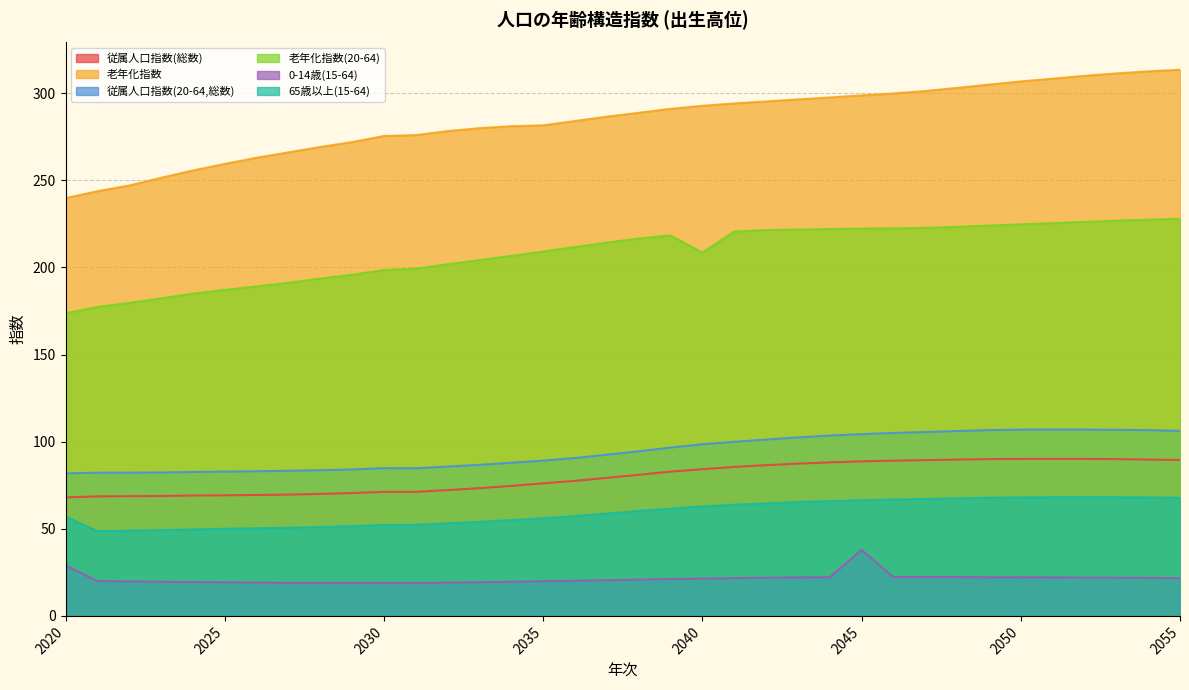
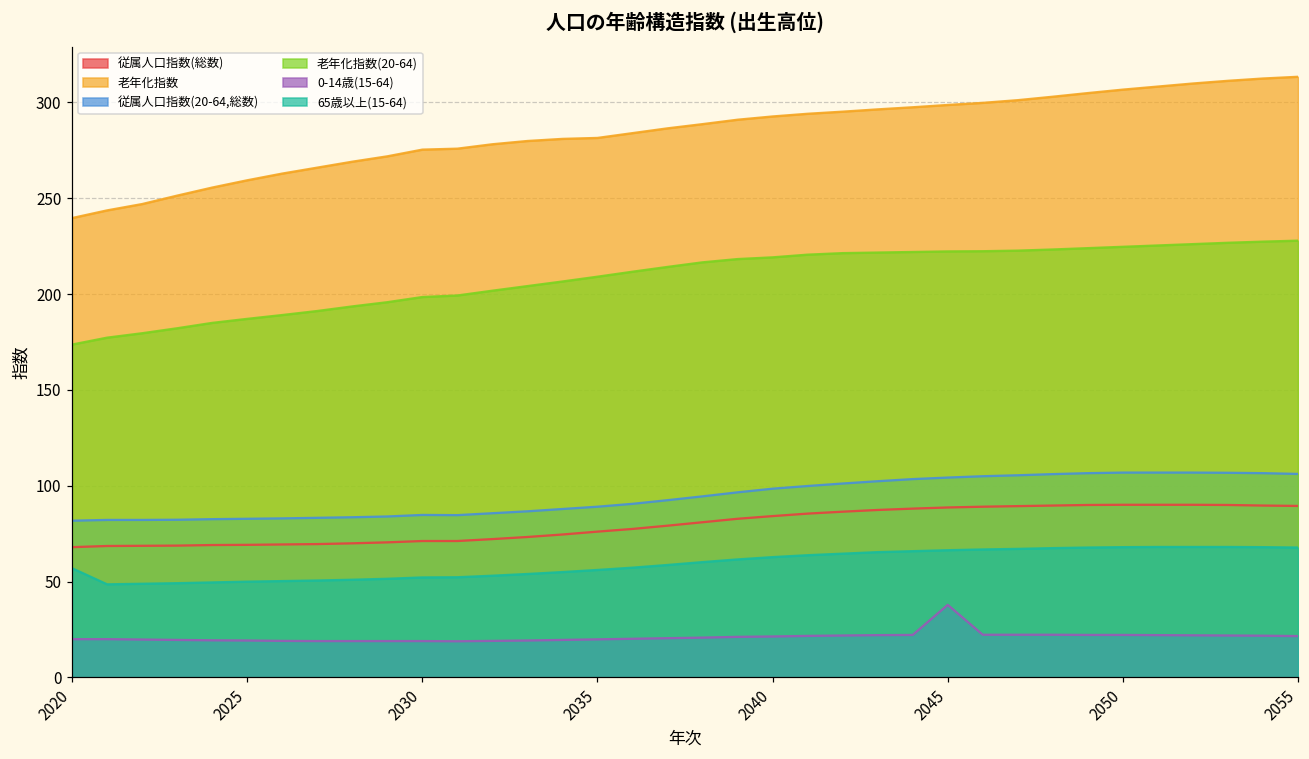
0-14歳(15-64), 2020: 29 -> 20
老年化指数(20-64), 2040: 209 -> 219
